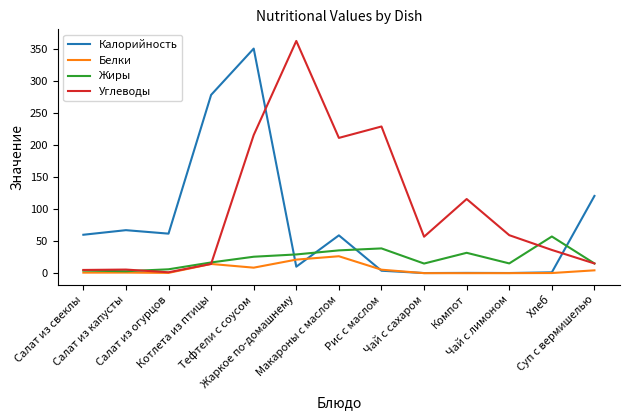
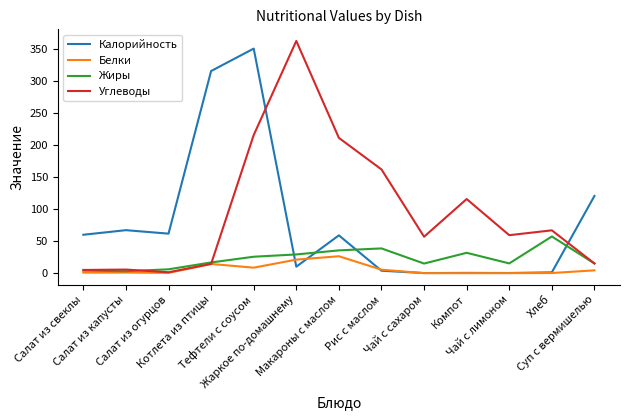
Калорийность, Котлета из птицы: 280 -> 320
Углеводы, Рис с маслом: 230 -> 160
Углеводы, Хлеб: 40 -> 70
